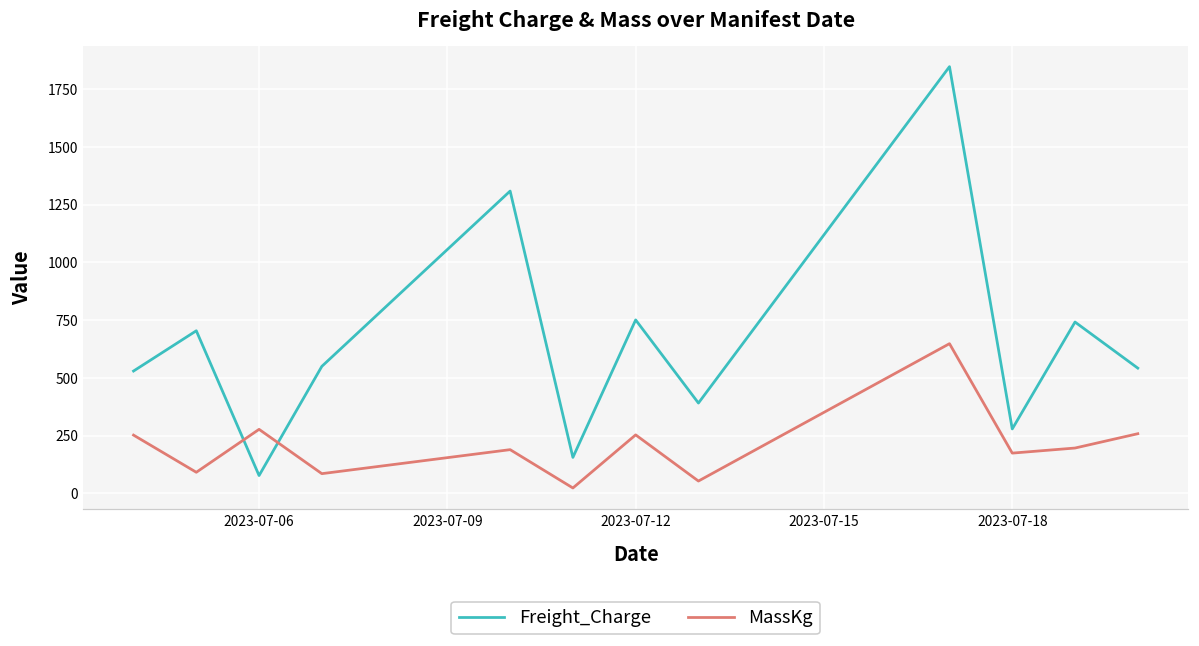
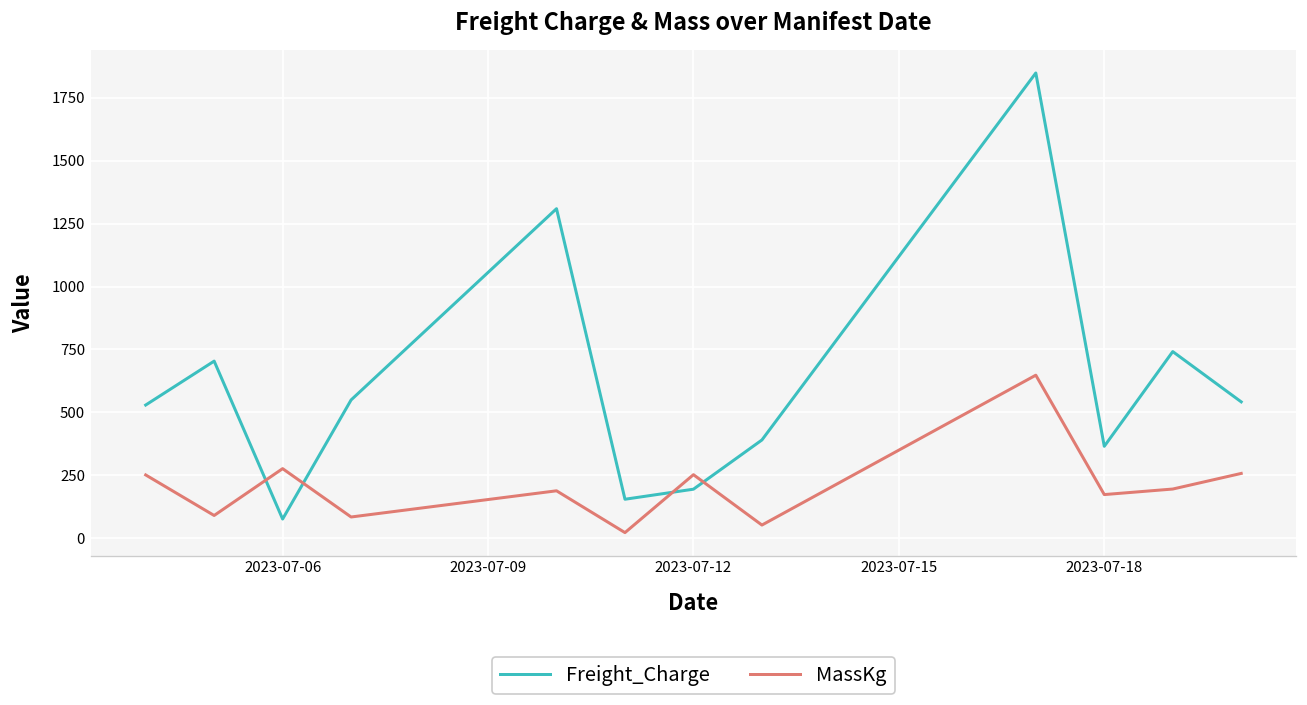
Freight_Charge, 2023-07-12: 750 -> 200
Freight_Charge, 2023-07-18: 280 -> 370
